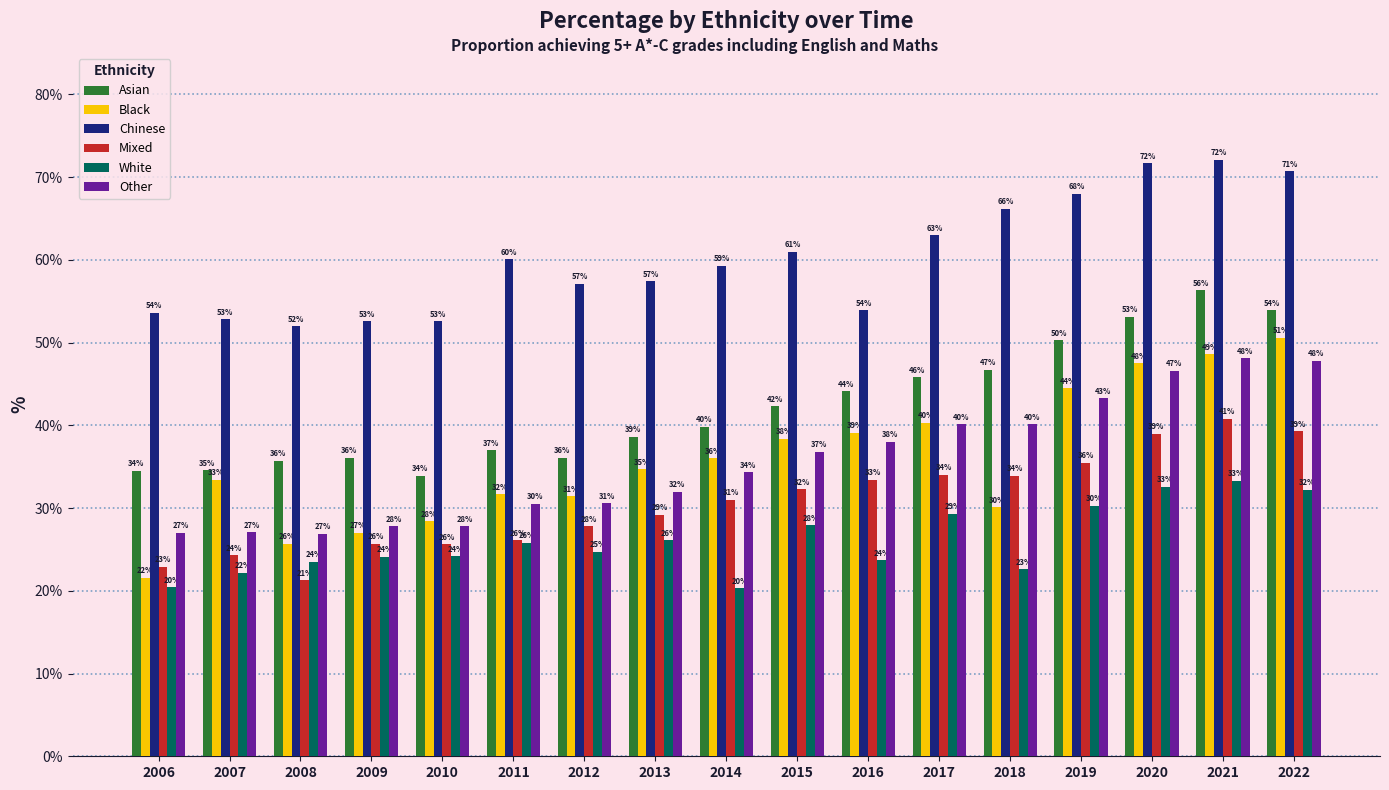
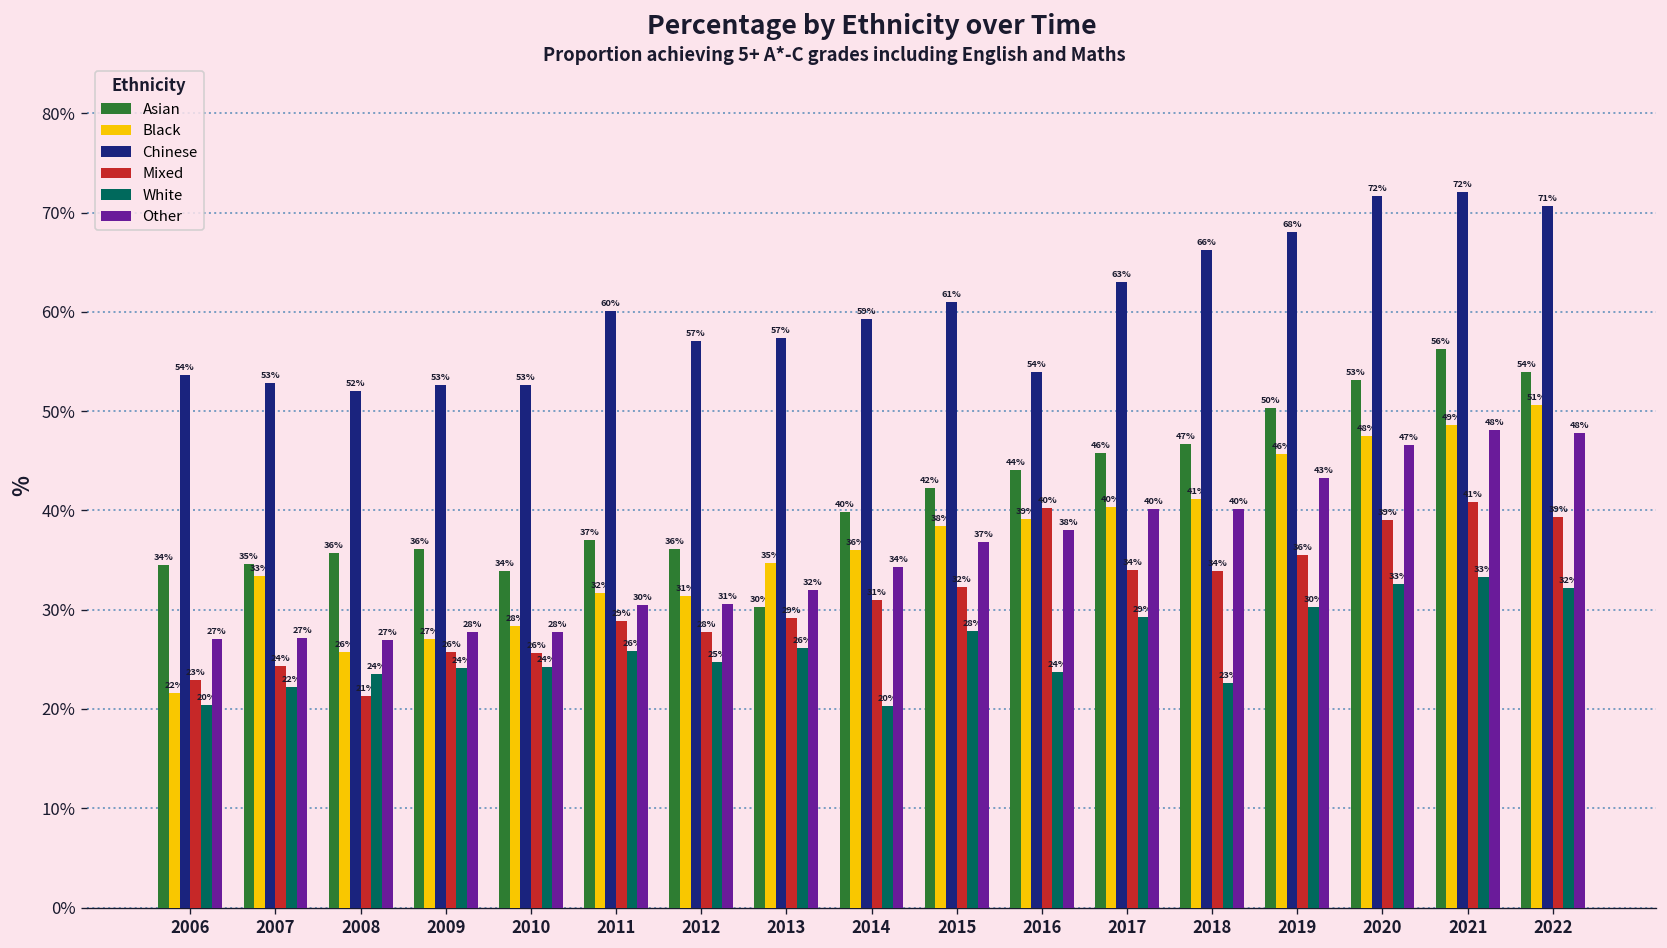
Mixed, 2011: 26% -> 29%
Asian, 2013: 39% -> 30%
Mixed, 2016: 33% -> 40%
Black, 2018: 30% -> 41%
Black, 2019: 44% -> 46%
